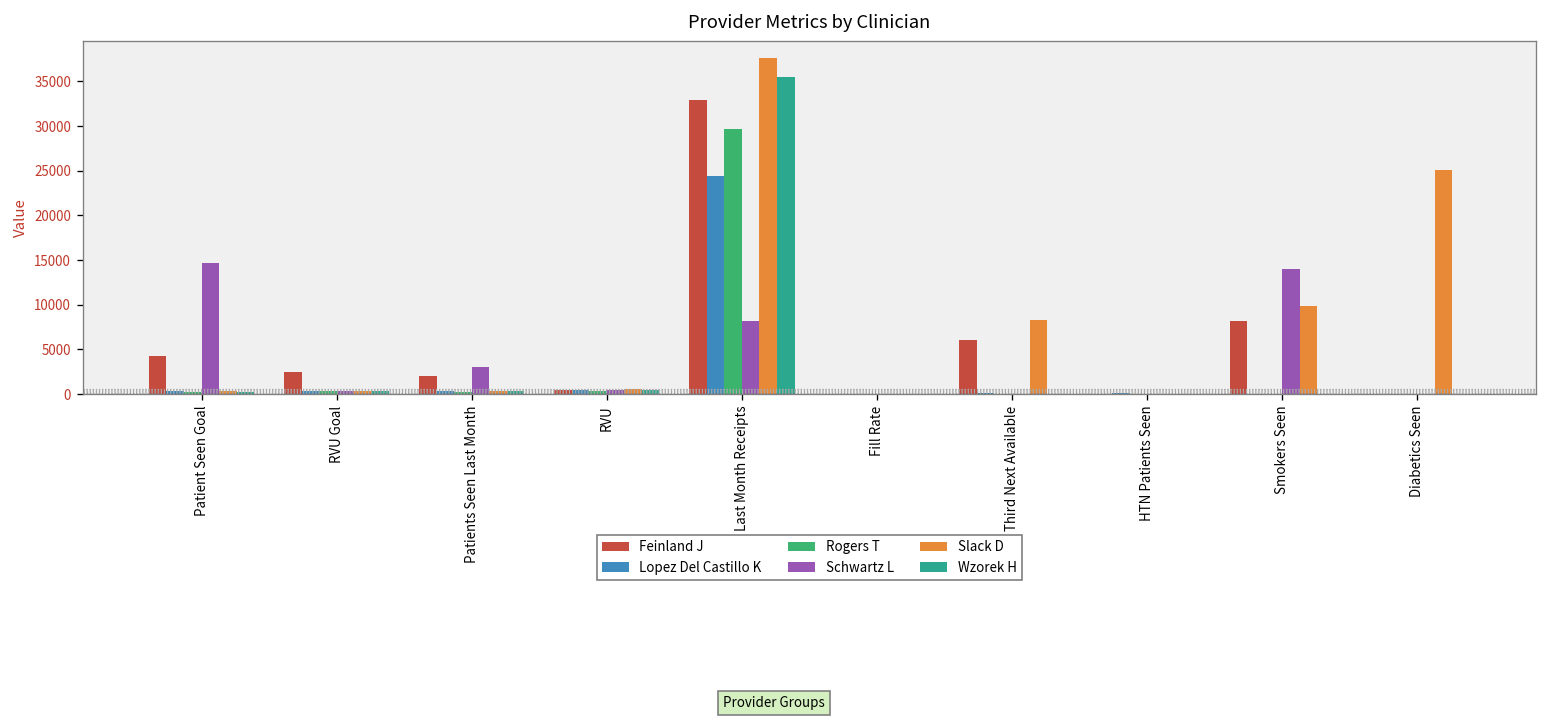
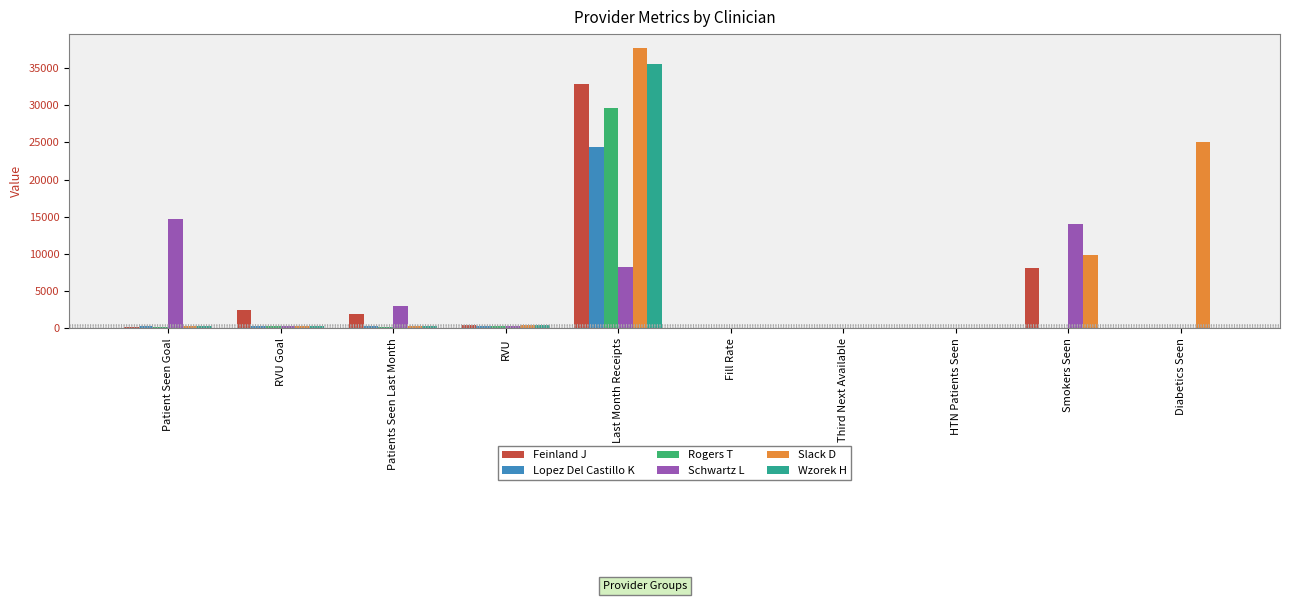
Feinland J, Patient Seen Goal: 4000 -> 0
Feinland J, Third Next Available: 6000 -> 0
Slack D, Third Next Available: 8000 -> 0
